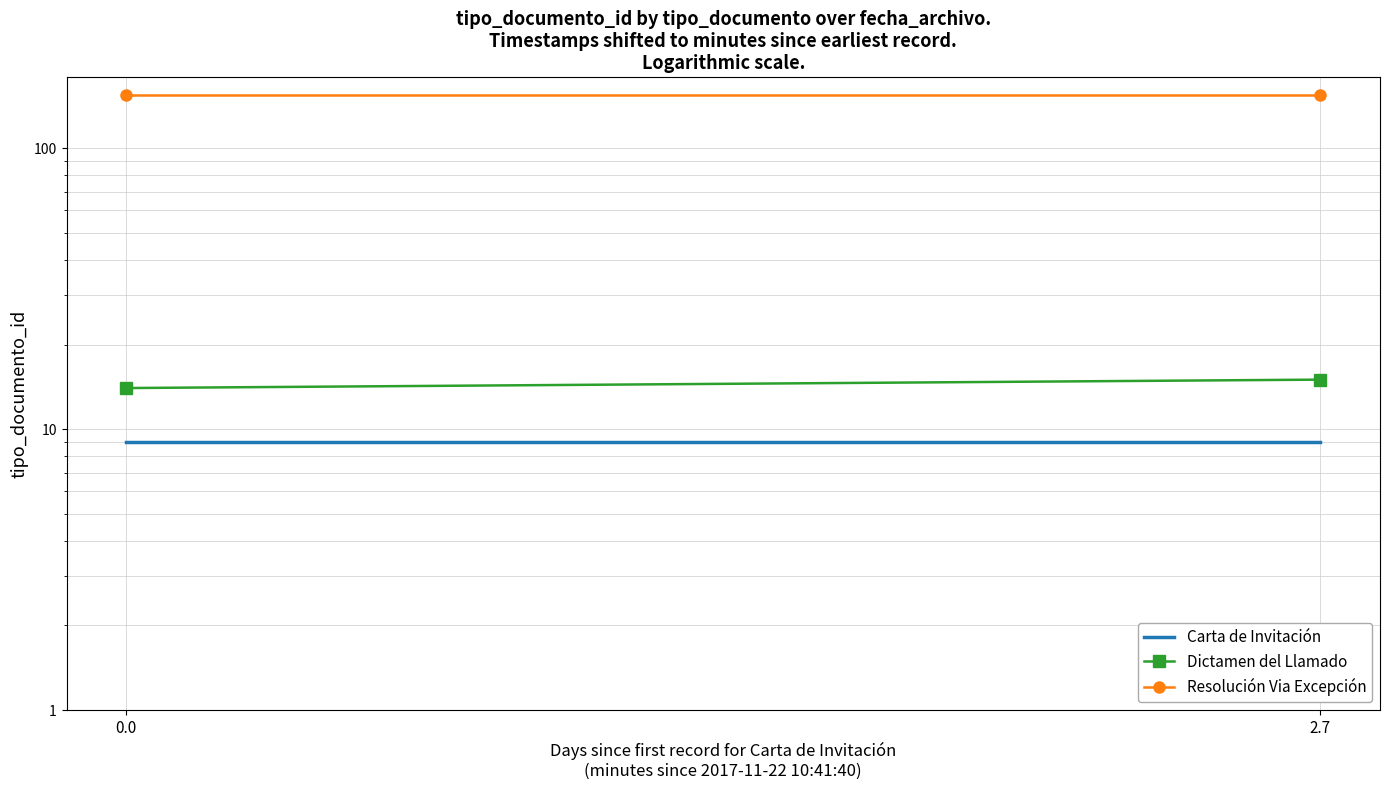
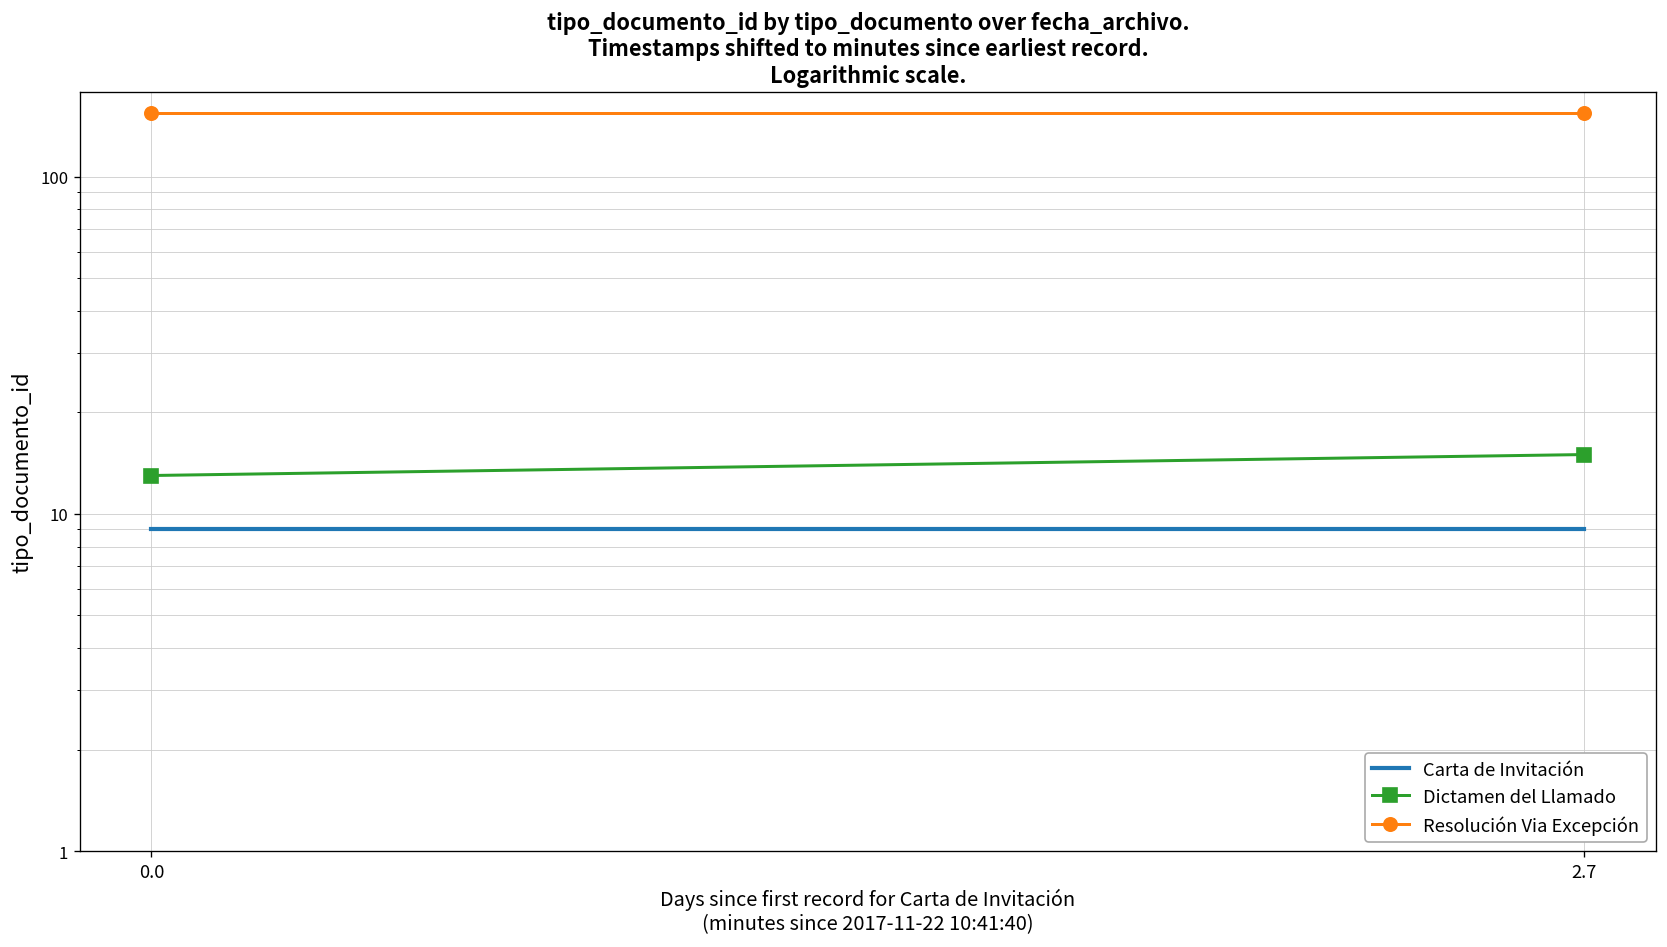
Dictamen del Llamado, 0.0: 14 -> 13
